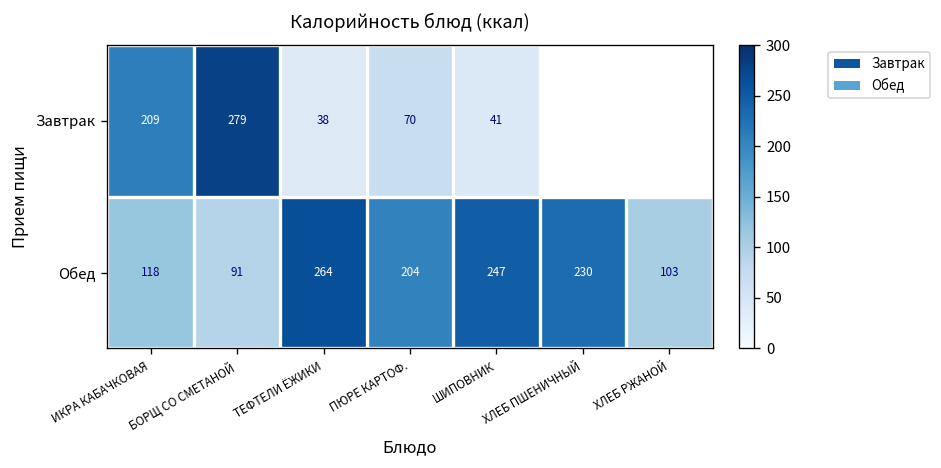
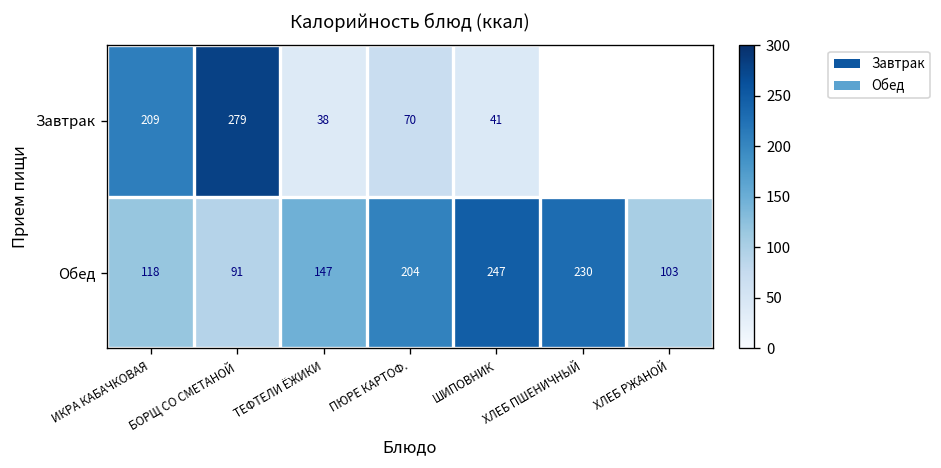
Обед, ТЕФТЕЛИ ЁЖИКИ: 264 -> 147
